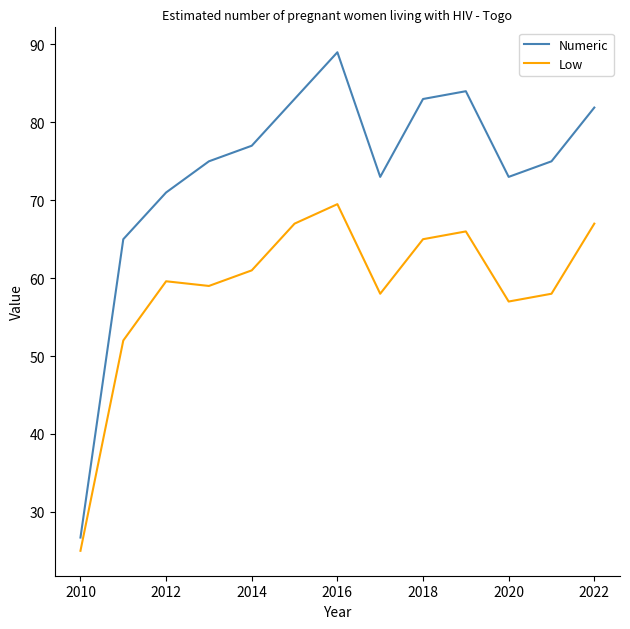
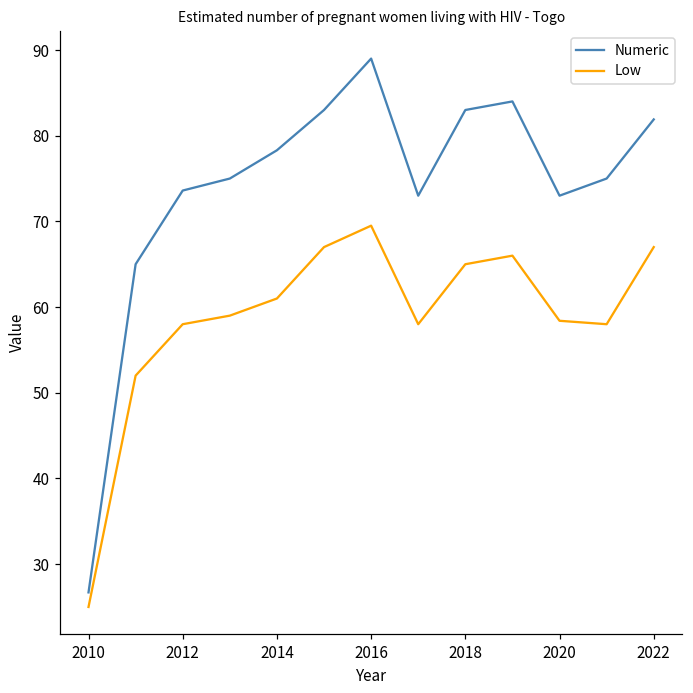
Numeric, 2012: 71 -> 74
Low, 2012: 60 -> 58
Numeric, 2014: 77 -> 78
Low, 2020: 57 -> 58
